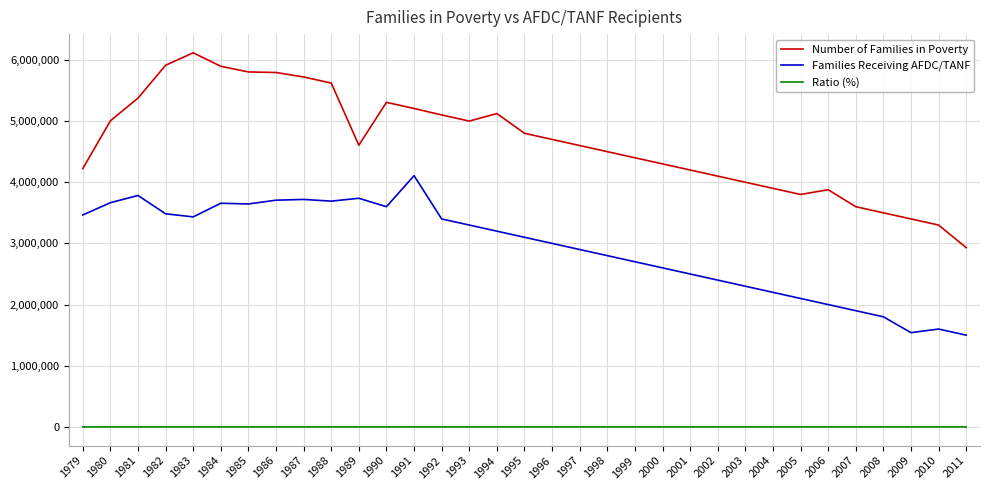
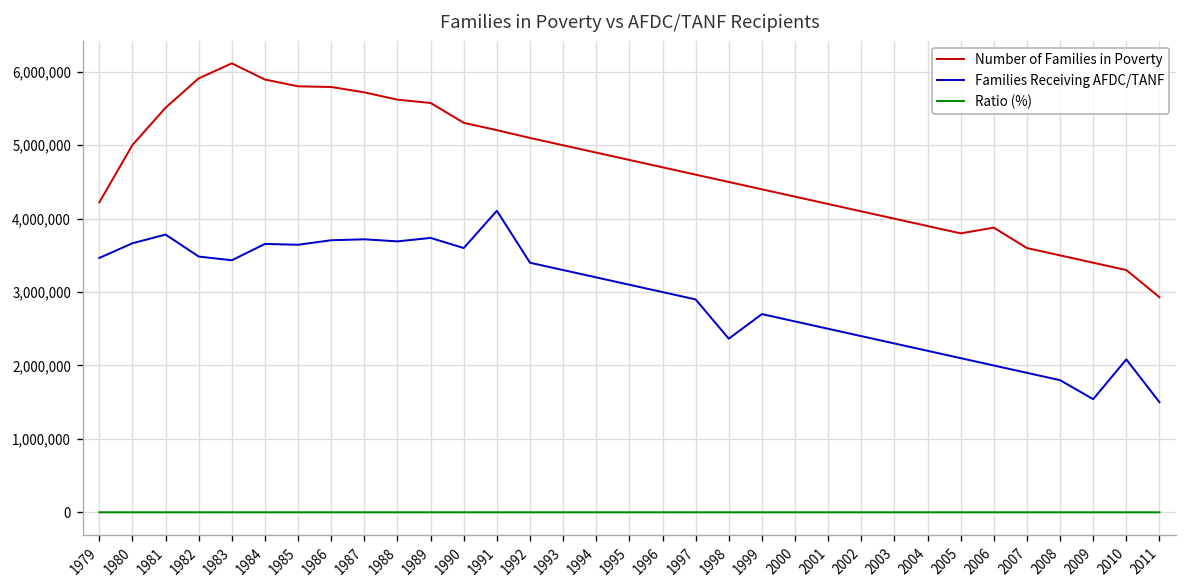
Number of Families in Poverty, 1981: 5,400,000 -> 5,500,000
Number of Families in Poverty, 1989: 4,600,000 -> 5,600,000
Number of Families in Poverty, 1994: 5,100,000 -> 4,900,000
Families Receiving AFDC/TANF, 1998: 2,800,000 -> 2,400,000
Families Receiving AFDC/TANF, 2010: 1,600,000 -> 2,100,000
